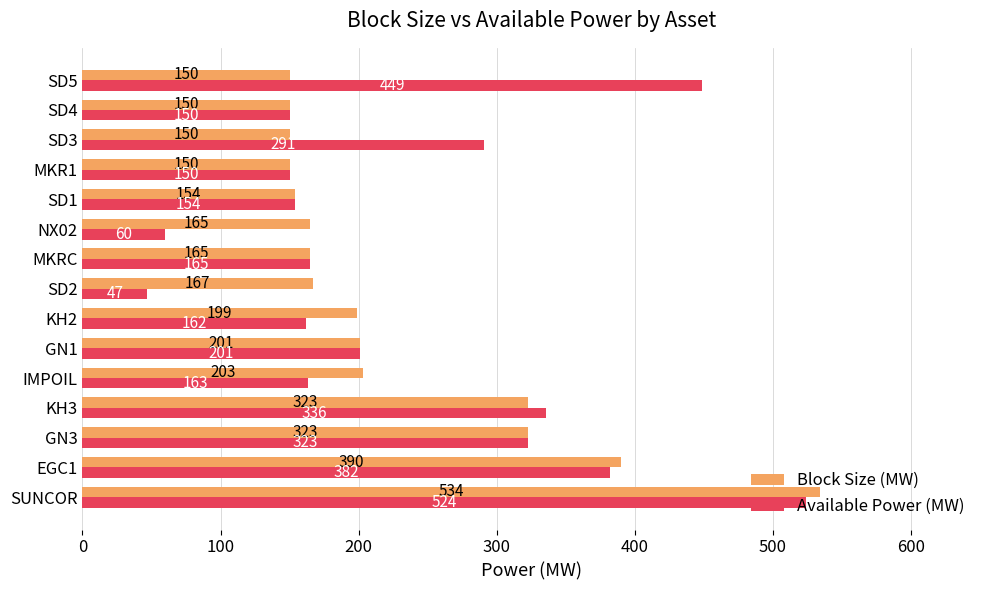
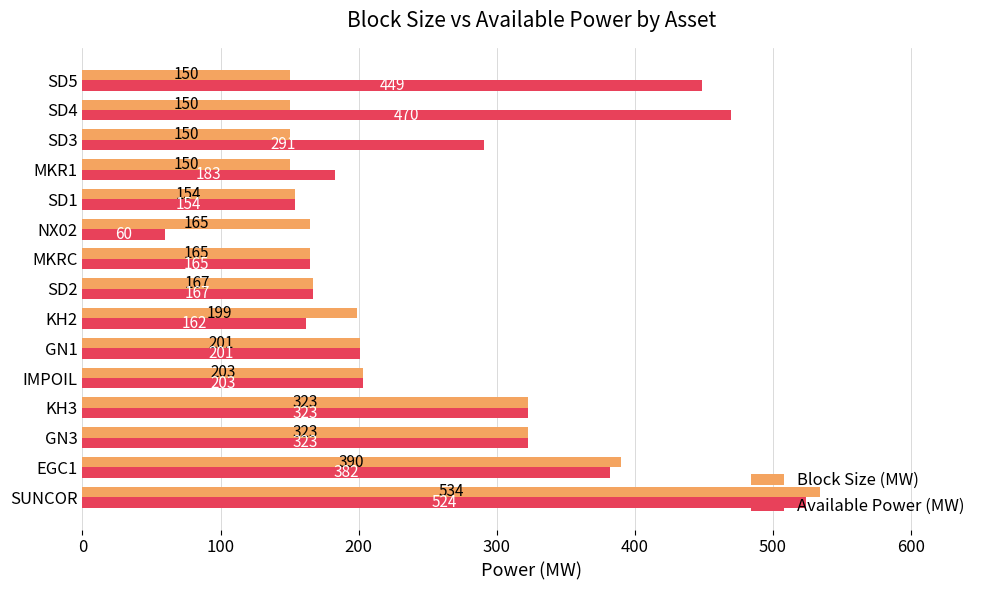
Available Power (MW), SD4: 150 -> 470
Available Power (MW), MKR1: 150 -> 183
Available Power (MW), SD2: 47 -> 167
Available Power (MW), IMPOIL: 163 -> 203
Available Power (MW), KH3: 336 -> 323
